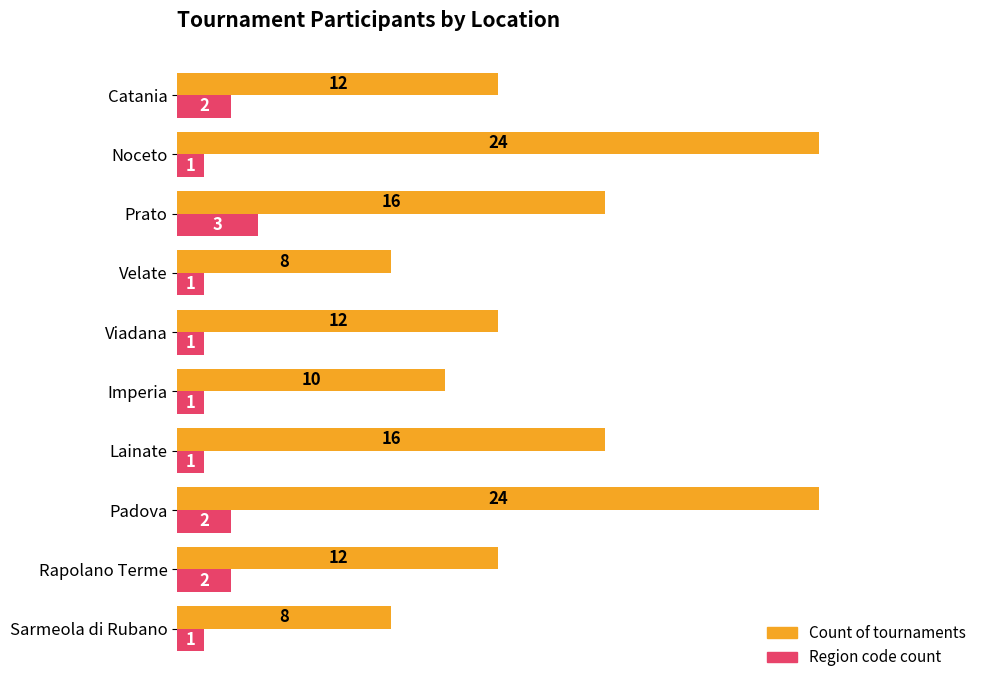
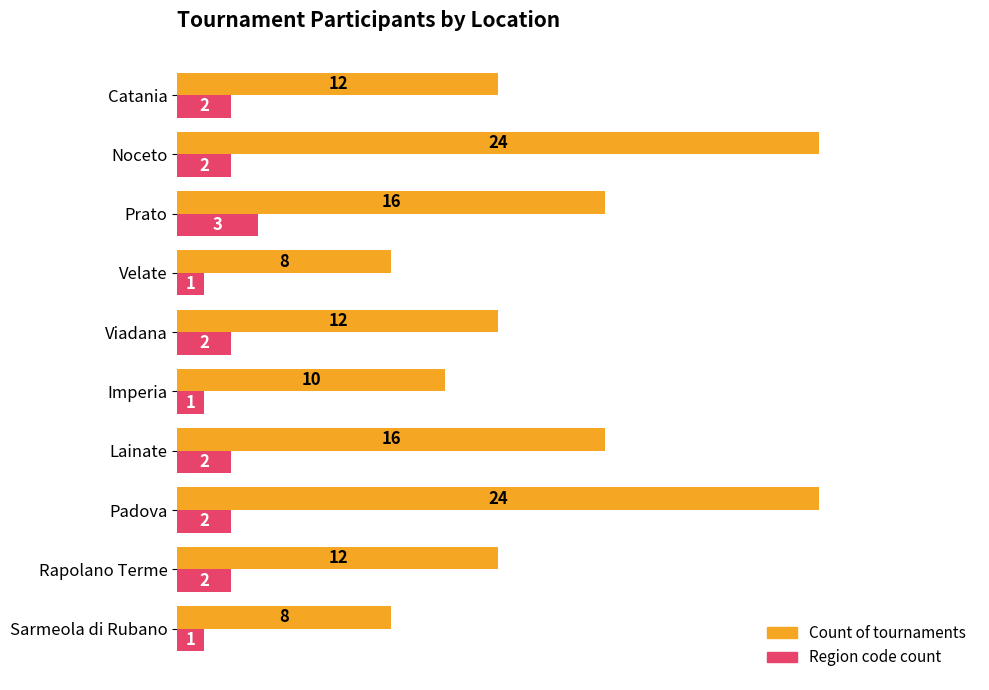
Region code count, Noceto: 1 -> 2
Region code count, Viadana: 1 -> 2
Region code count, Lainate: 1 -> 2
